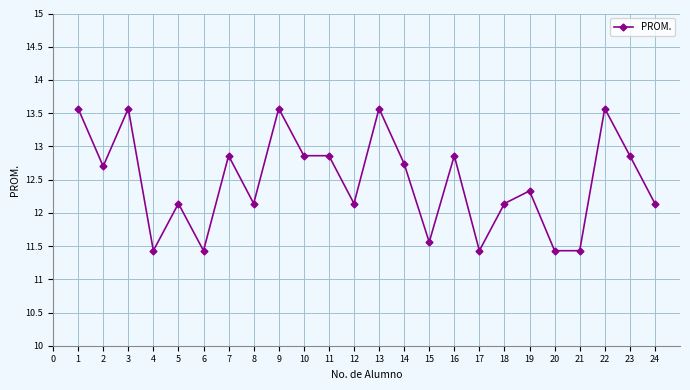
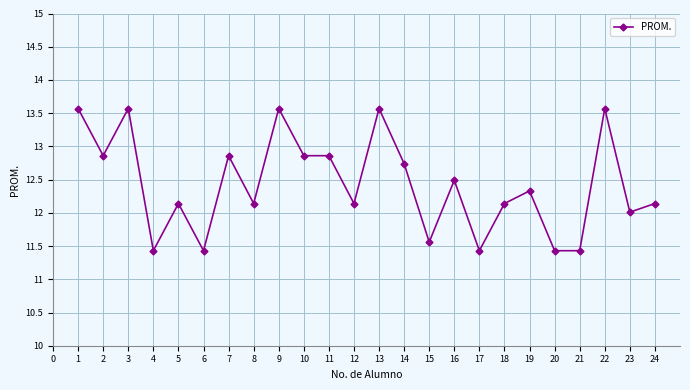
2: 12.7 -> 12.9
16: 12.9 -> 12.5
23: 12.9 -> 12.0
